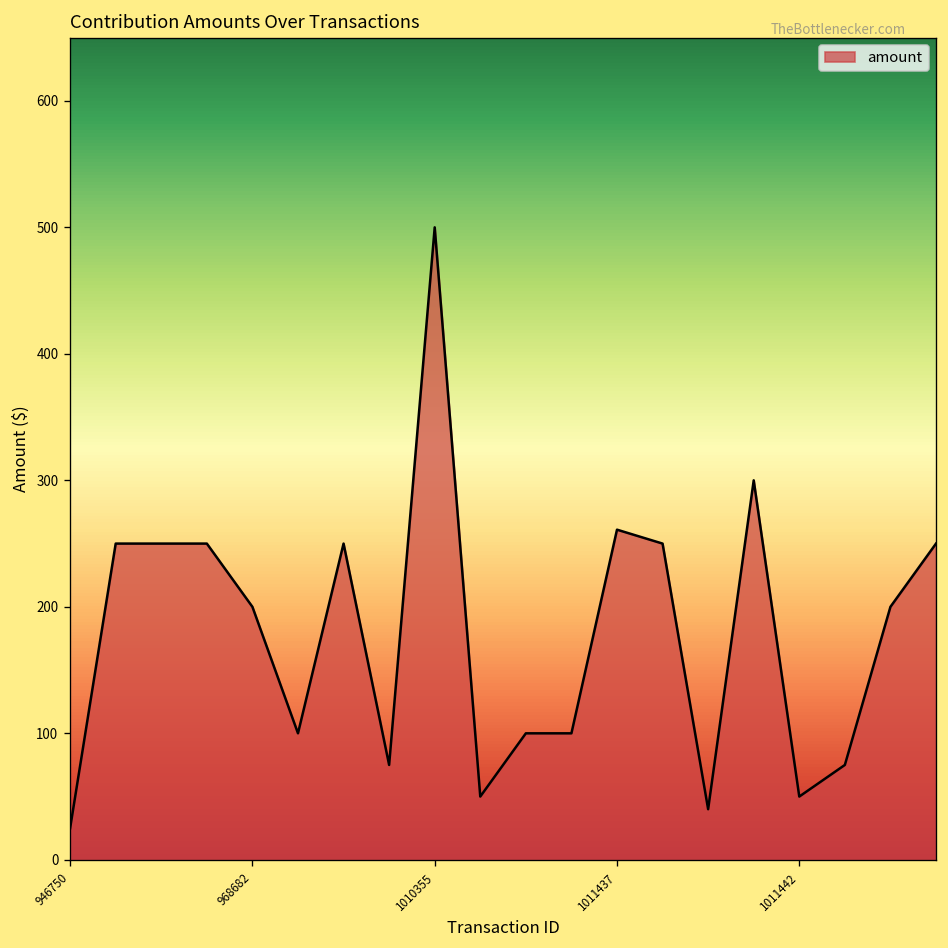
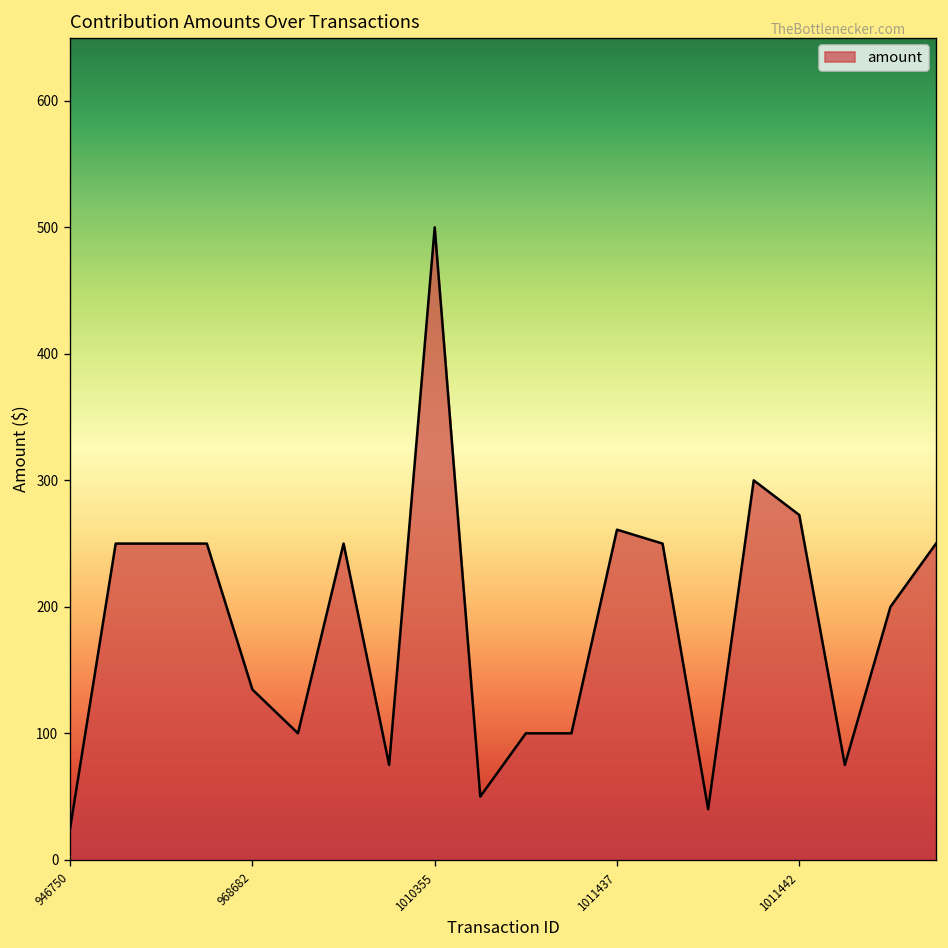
968682: 200 -> 135
1011442: 50 -> 273
